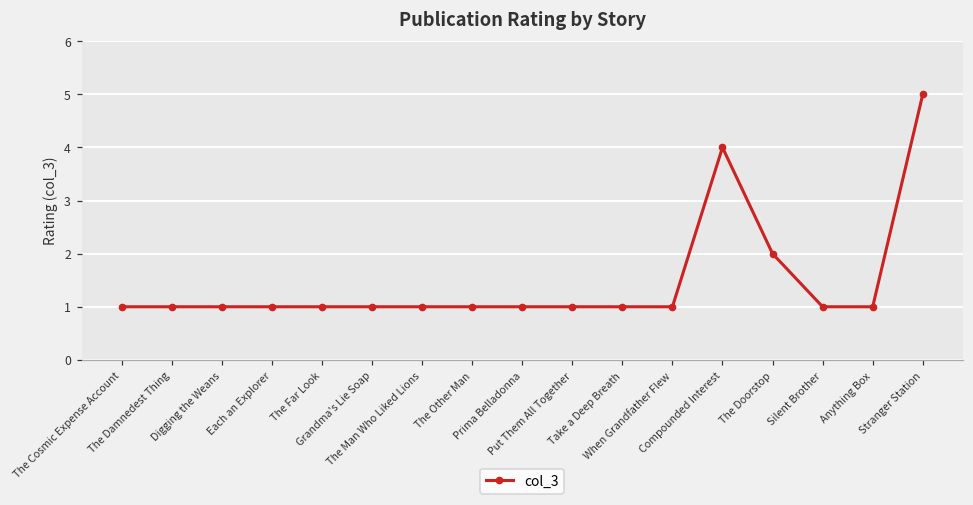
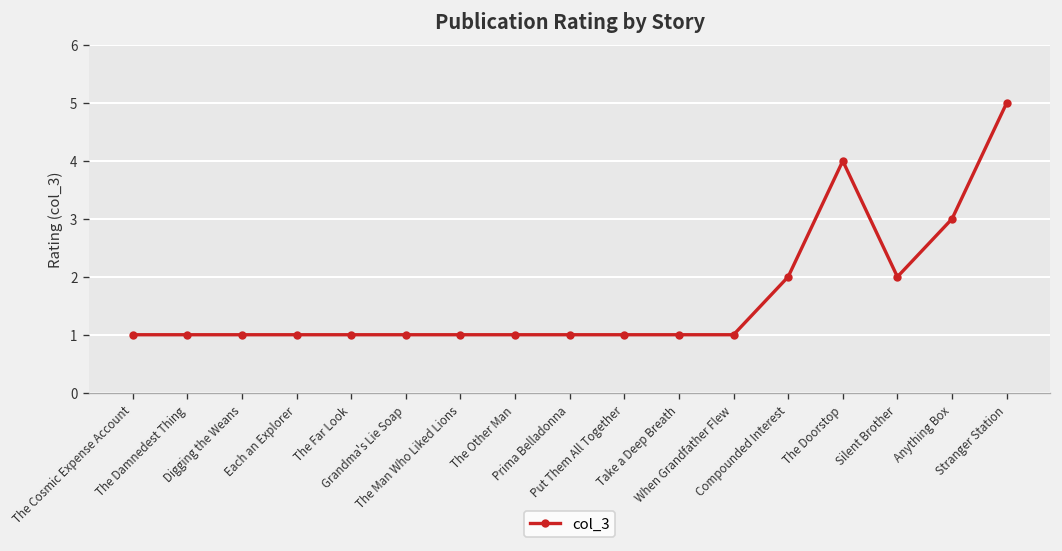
Compounded Interest: 4 -> 2
The Doorstop: 2 -> 4
Silent Brother: 1 -> 2
Anything Box: 1 -> 3
